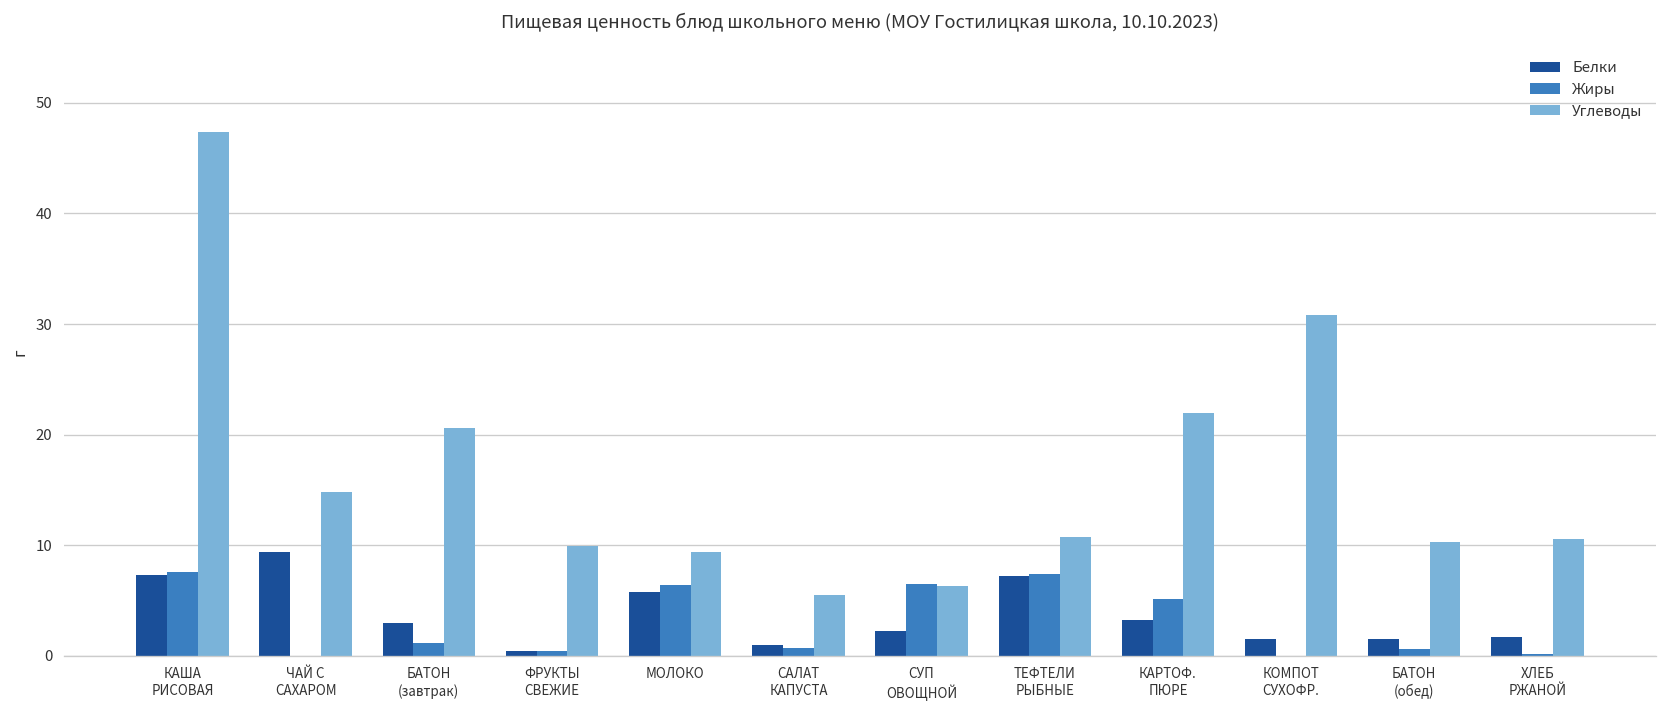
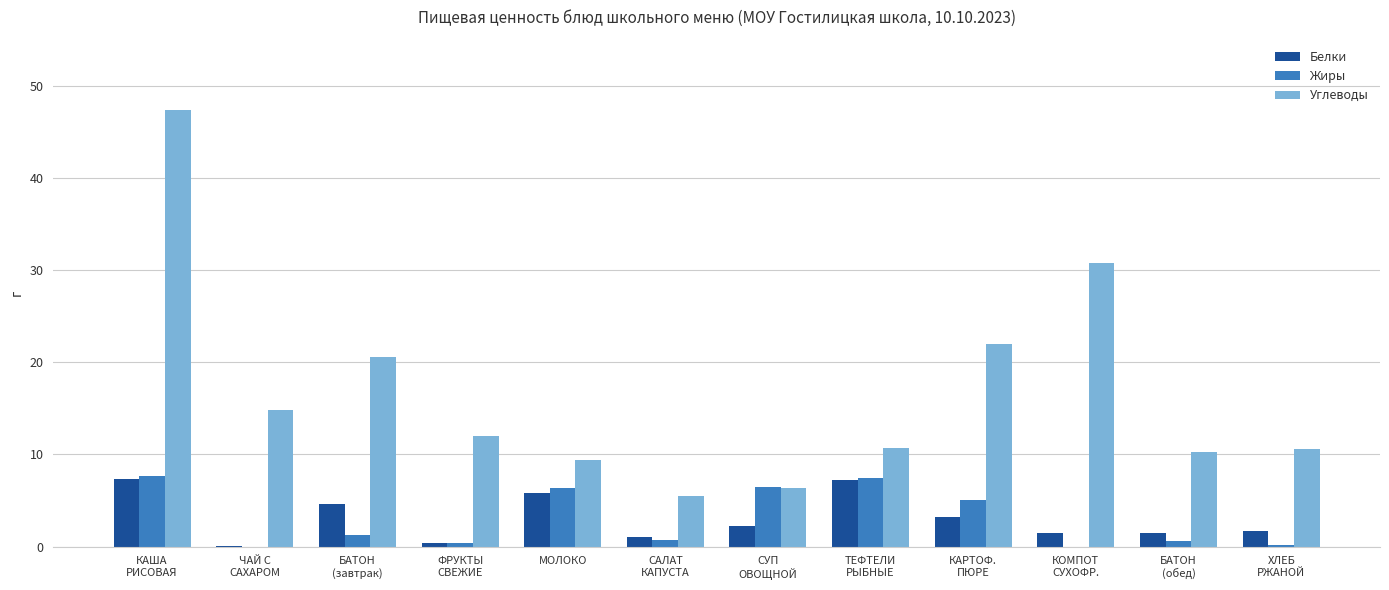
Белки, ЧАЙ С САХАРОМ: 9 -> 0
Белки, БАТОН (завтрак): 3 -> 5
Углеводы, ФРУКТЫ СВЕЖИЕ: 10 -> 12
